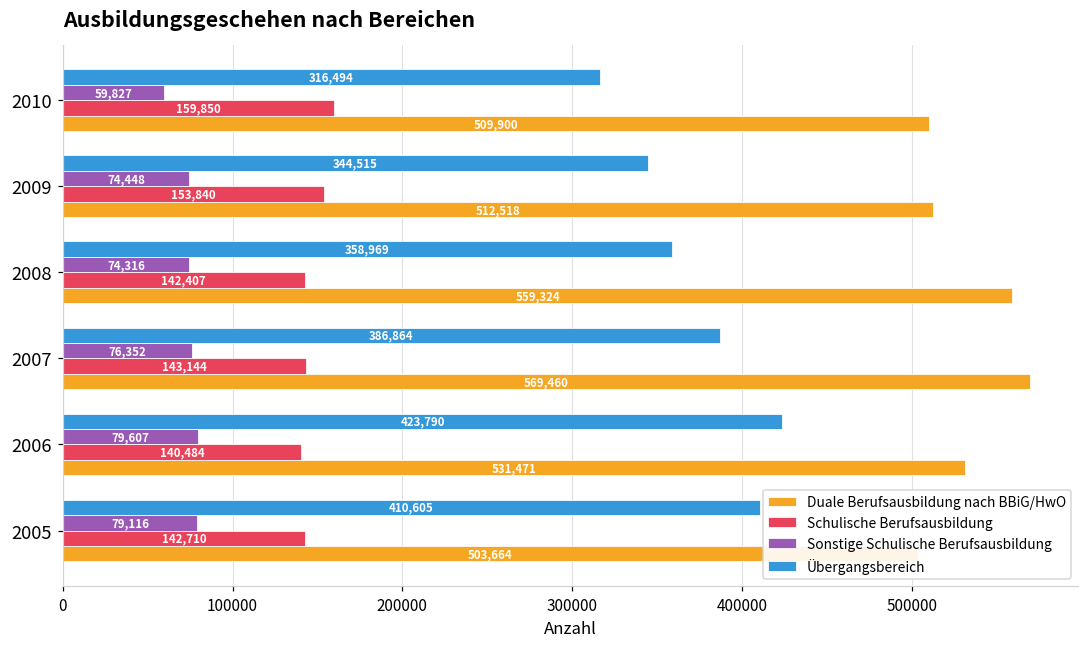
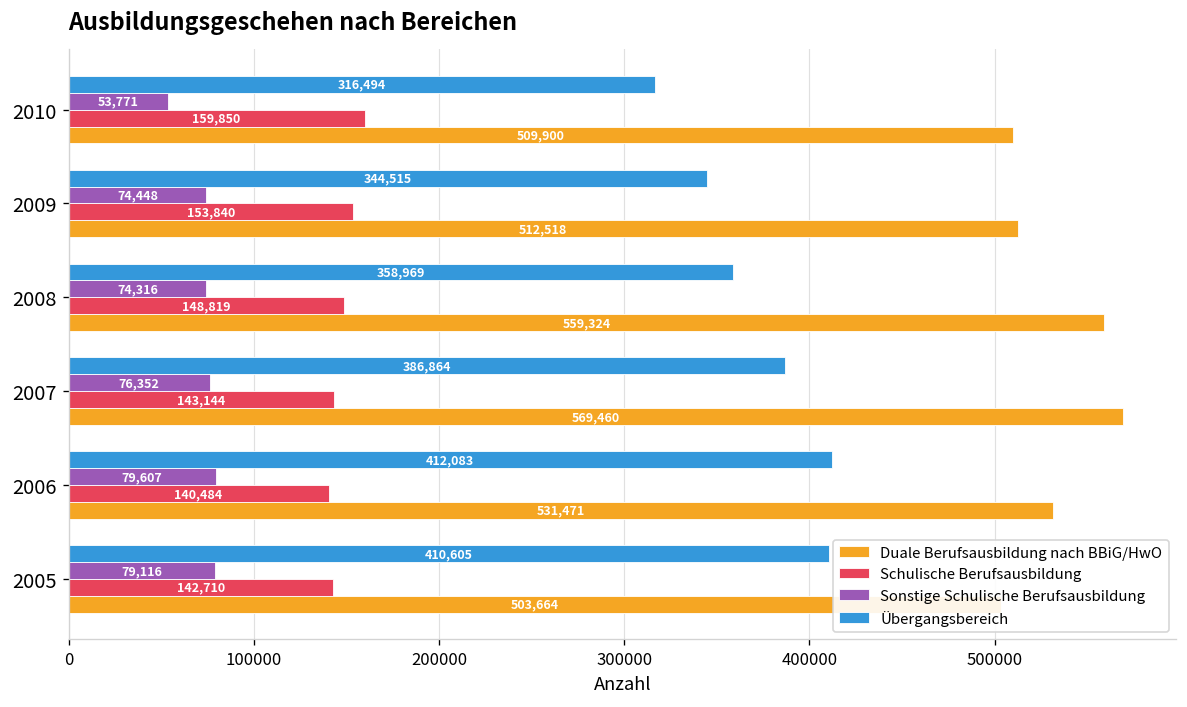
Sonstige Schulische Berufsausbildung, 2010: 59,827 -> 53,771
Schulische Berufsausbildung, 2008: 142,407 -> 148,819
Übergangsbereich, 2006: 423,790 -> 412,083
